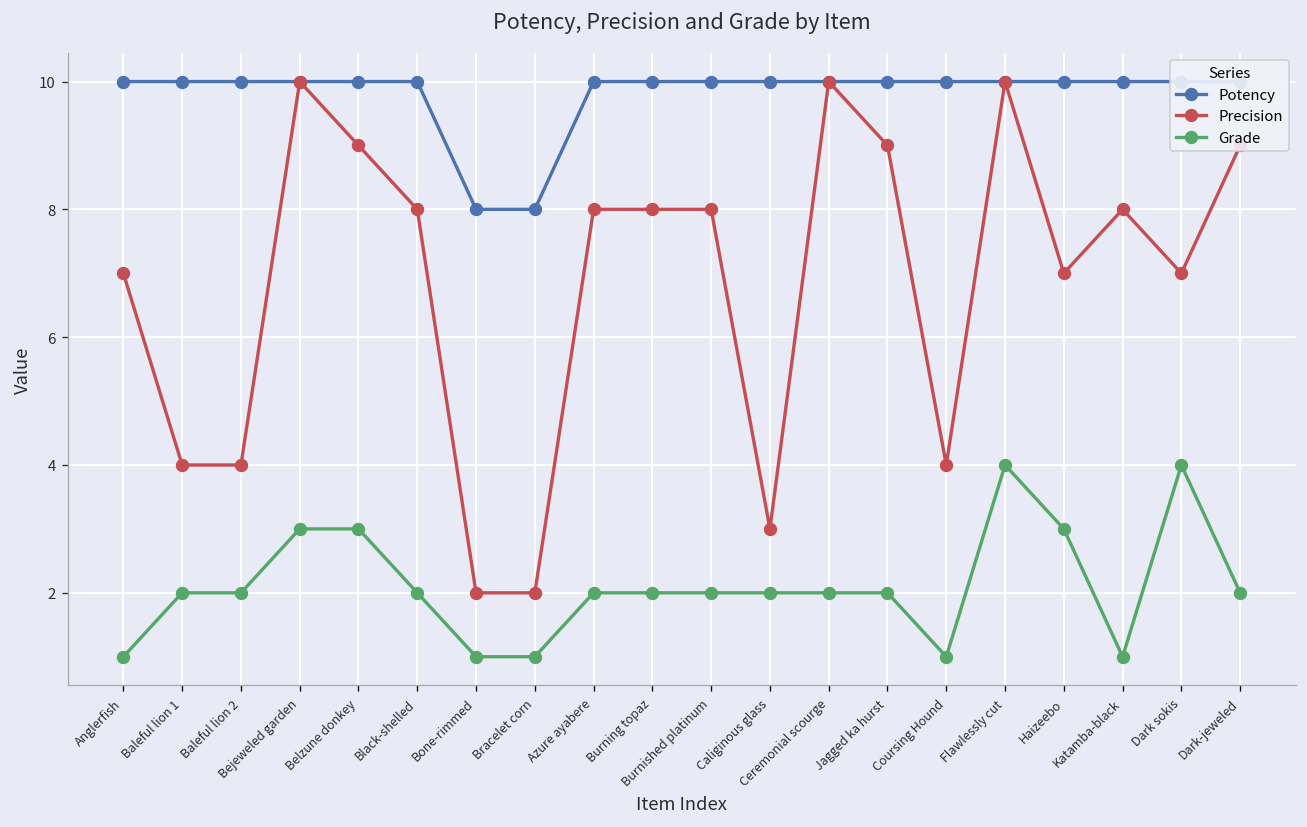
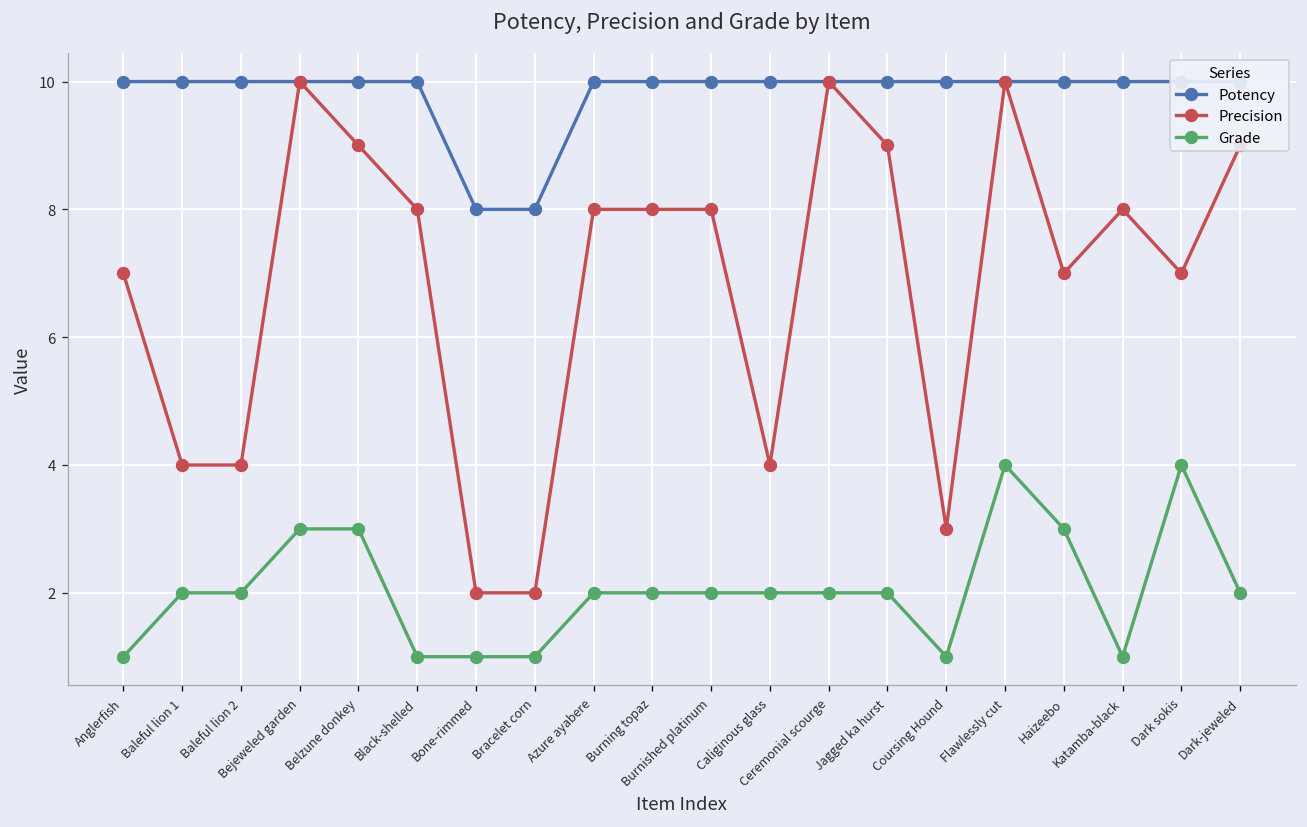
Grade, Black-shelled: 2 -> 1
Precision, Caliginous glass: 3 -> 4
Precision, Coursing Hound: 4 -> 3
